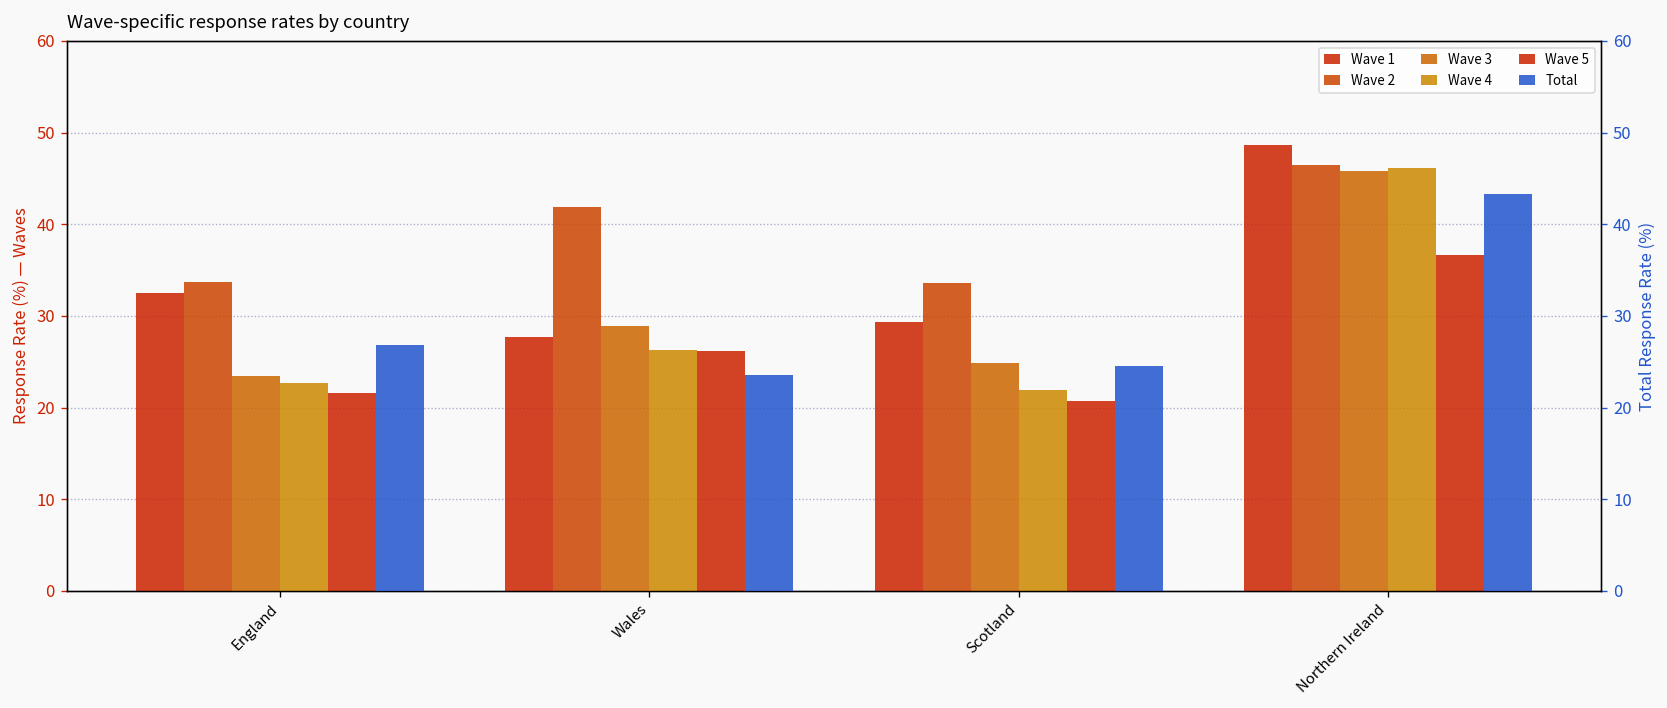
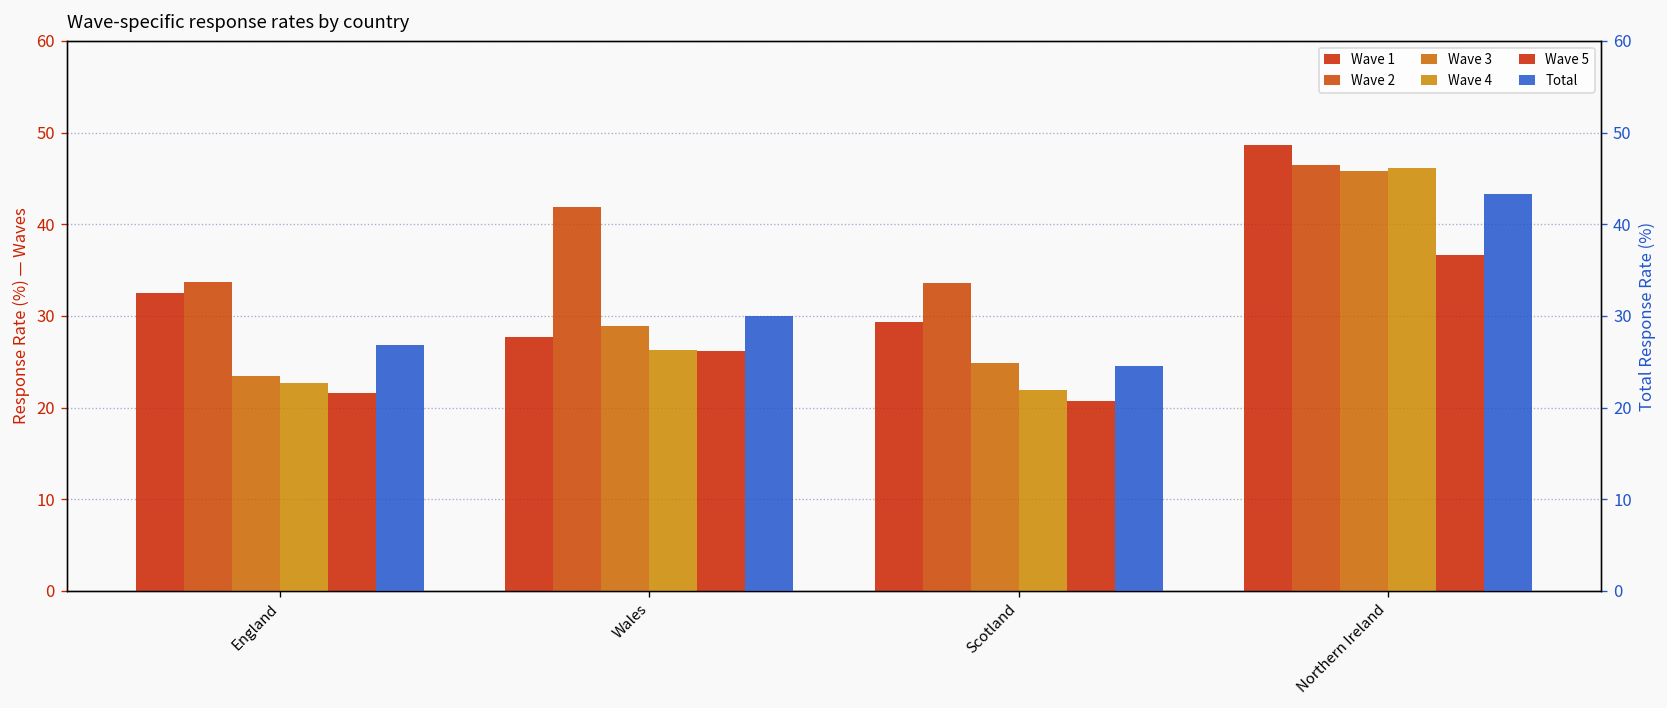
Total, Wales: 24 -> 30
